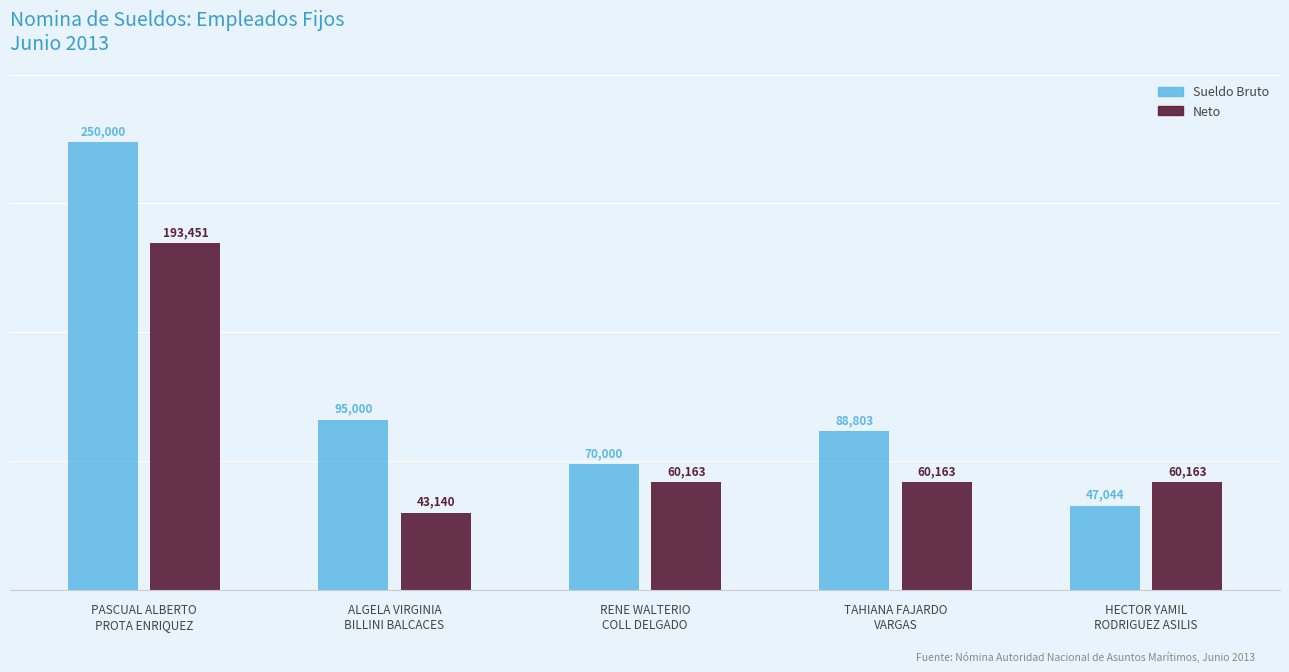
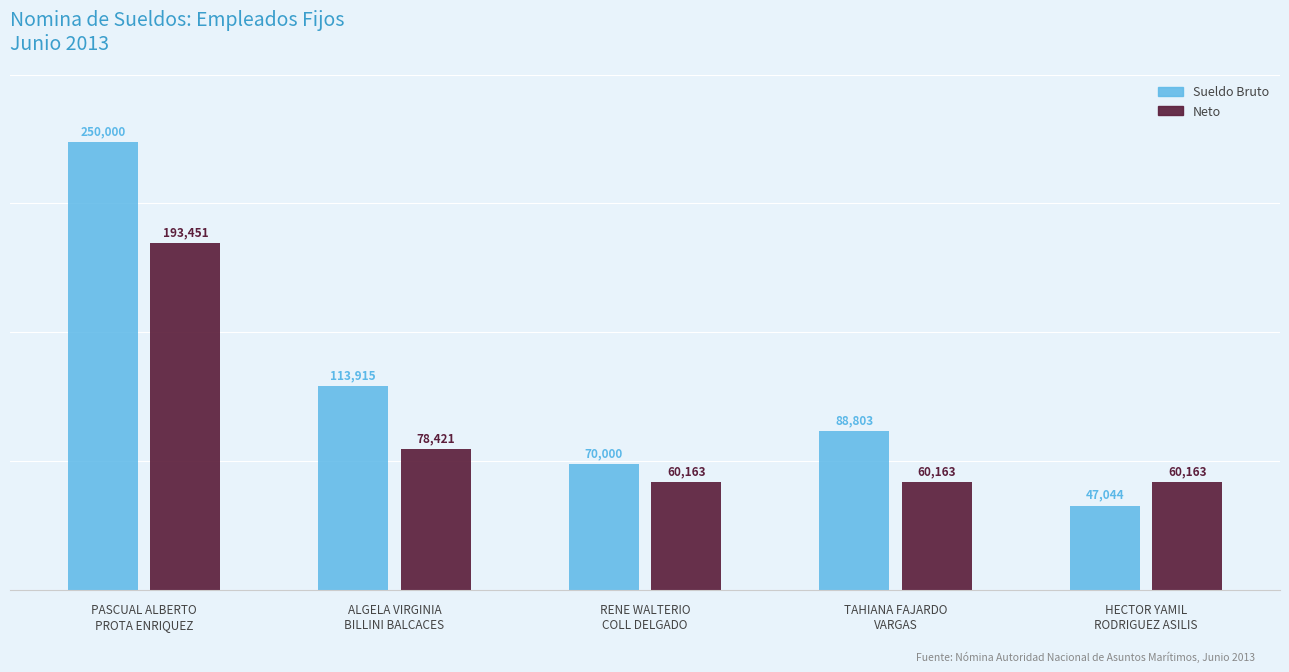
Sueldo Bruto, ALGELA VIRGINIA BILLINI BALCACES: 95,000 -> 113,915
Neto, ALGELA VIRGINIA BILLINI BALCACES: 43,140 -> 78,421
